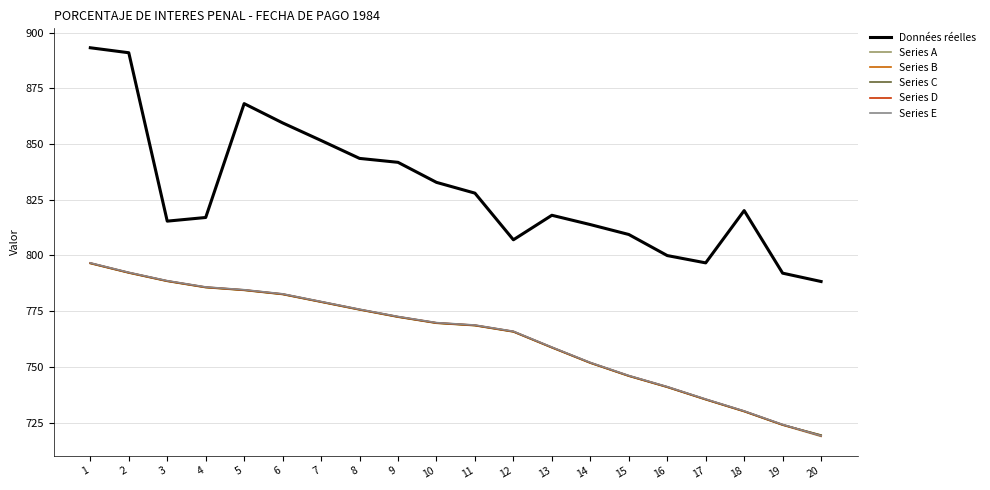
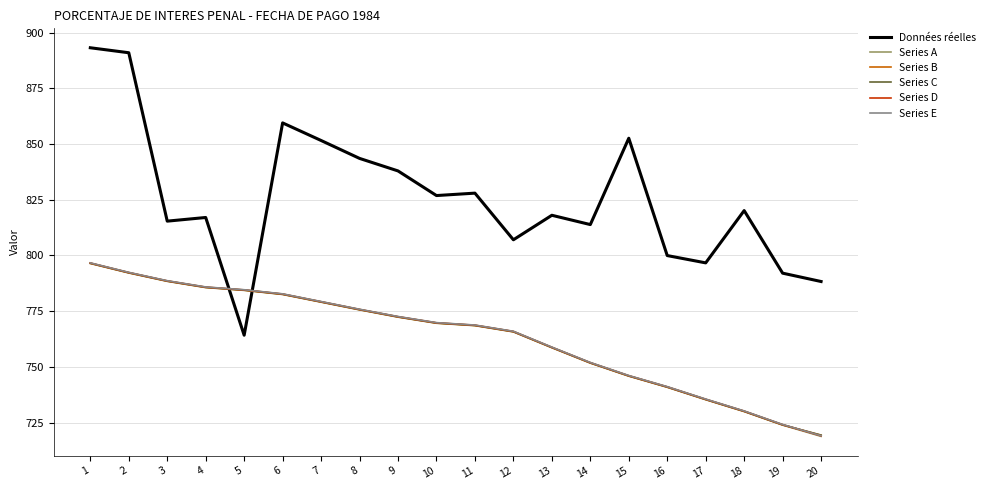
Données réelles, 5: 868 -> 764
Données réelles, 9: 842 -> 838
Données réelles, 10: 833 -> 827
Données réelles, 15: 809 -> 853
